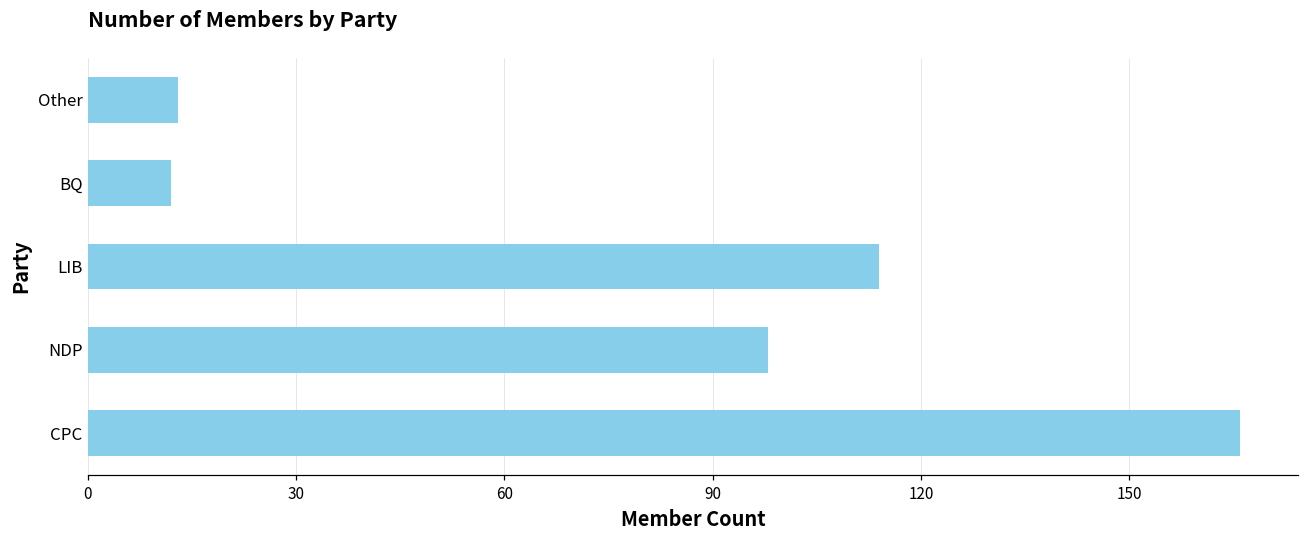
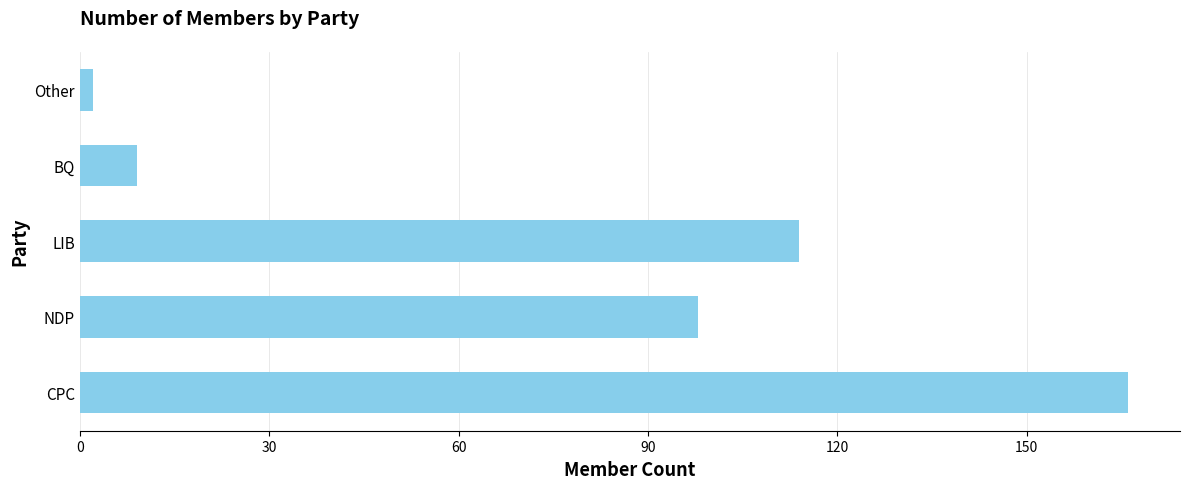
Other: 13 -> 2
BQ: 12 -> 9
